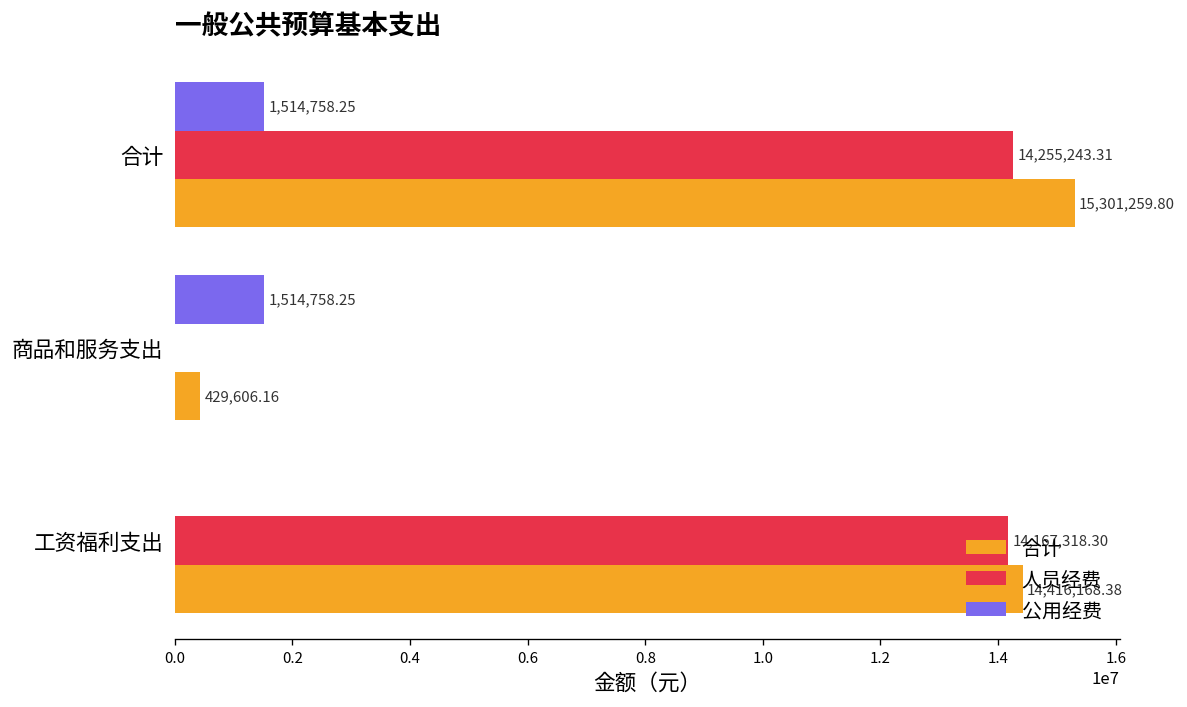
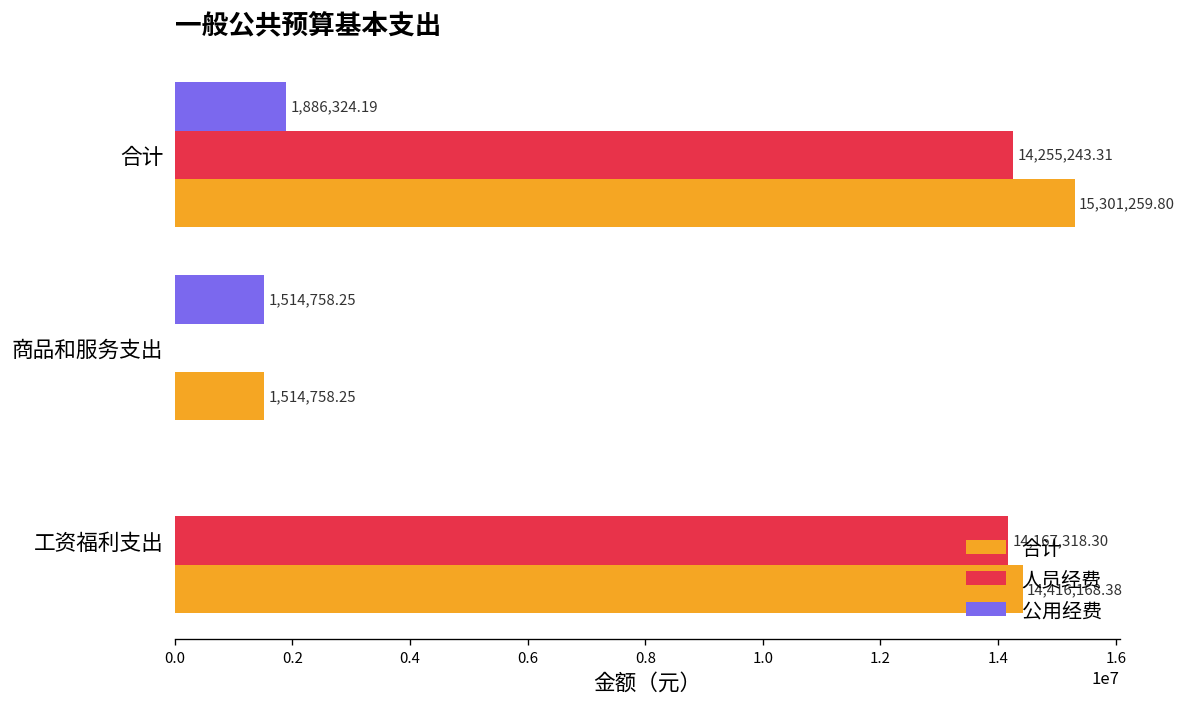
公用经费, 合计: 1,514,758.25 -> 1,886,324.19
合计, 商品和服务支出: 429,606.16 -> 1,514,758.25
